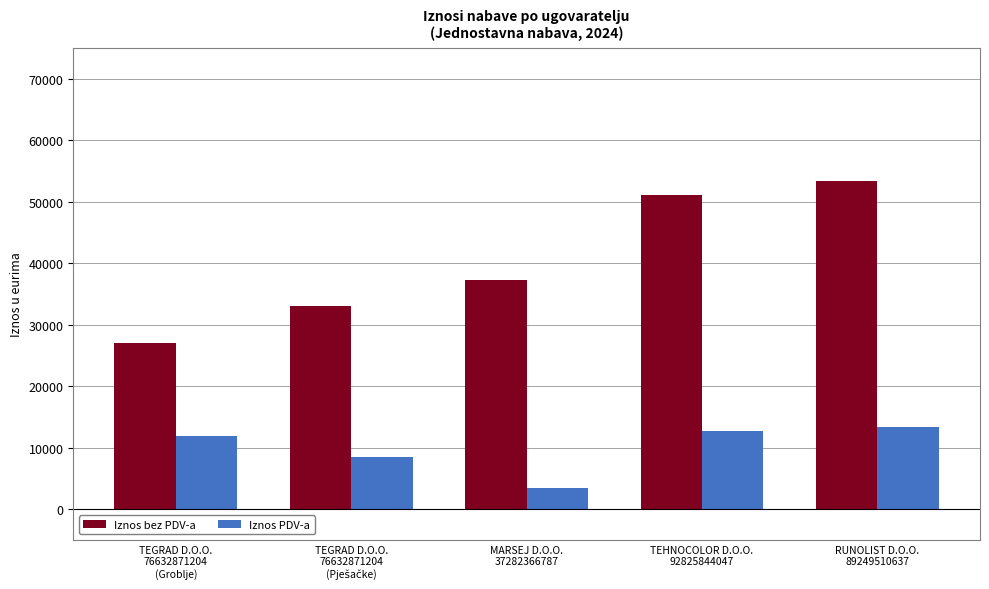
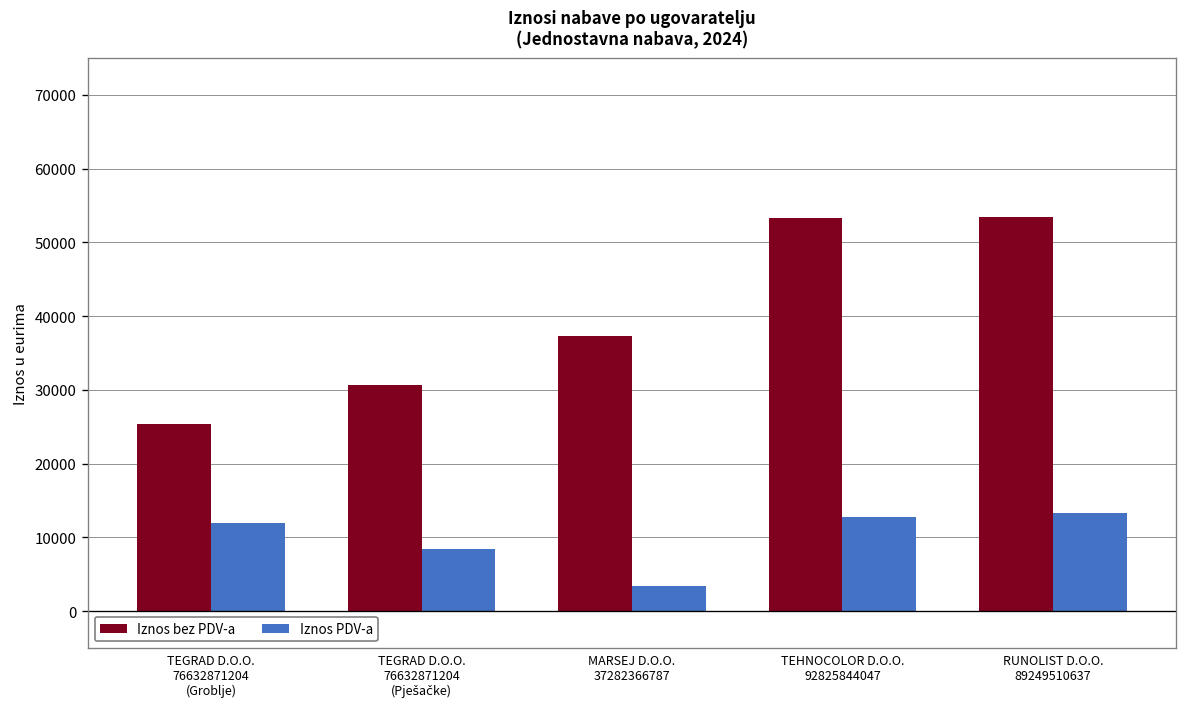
Iznos bez PDV-a, TEGRAD D.O.O. 76632871204 (Groblje): 27000 -> 25000
Iznos bez PDV-a, TEGRAD D.O.O. 76632871204 (Pješačke): 33000 -> 31000
Iznos bez PDV-a, TEHNOCOLOR D.O.O. 92825844047: 51000 -> 53000
